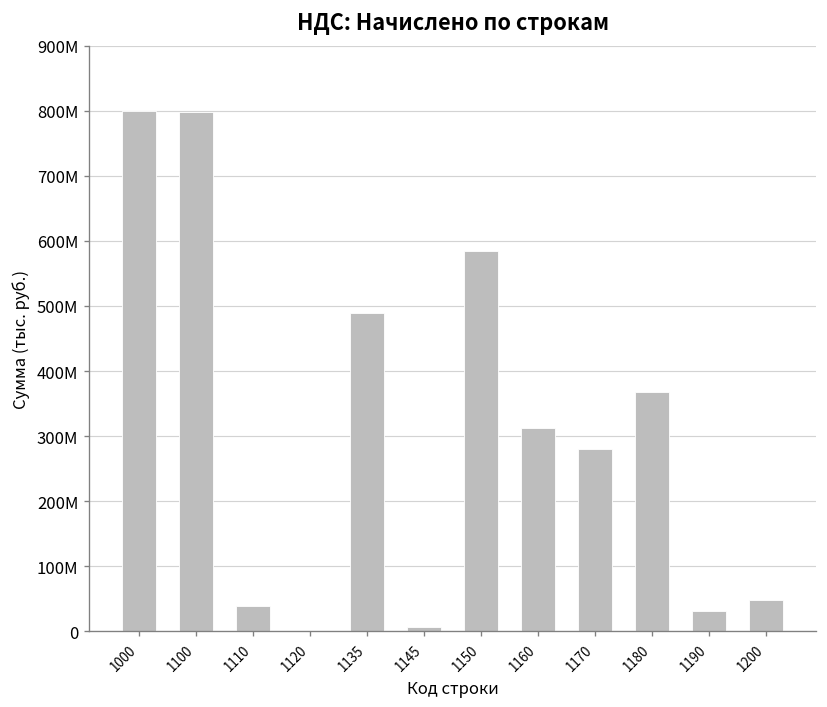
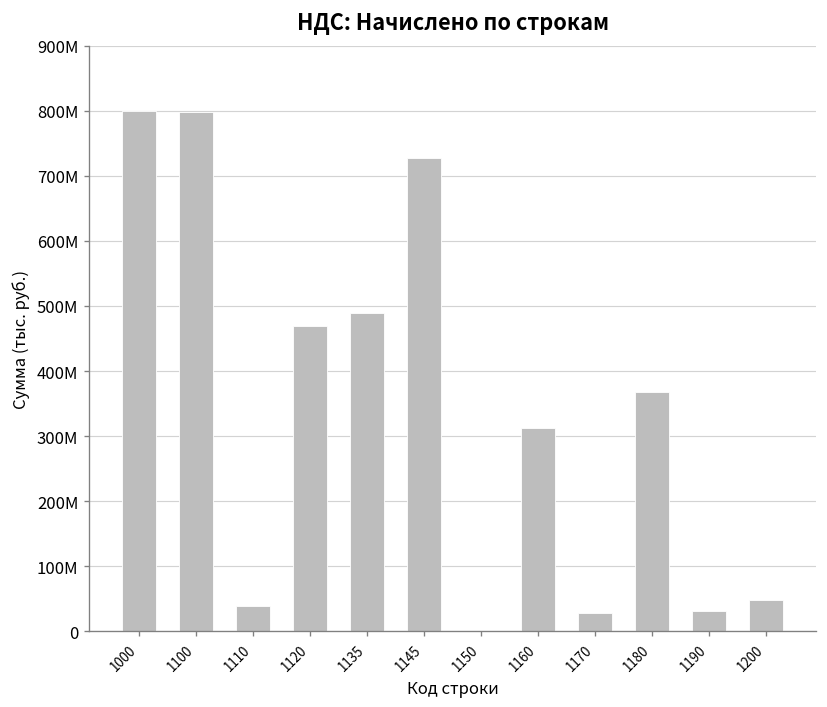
1120: 0 -> 470000000
1145: 10000000 -> 730000000
1150: 580000000 -> 0
1170: 280000000 -> 30000000
